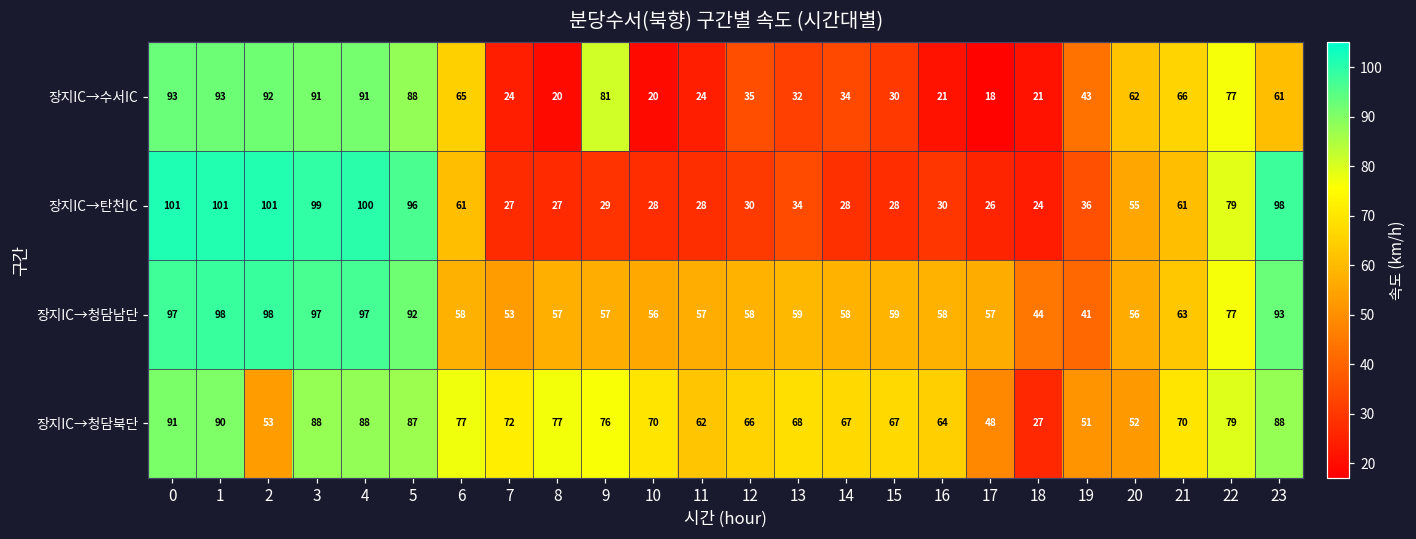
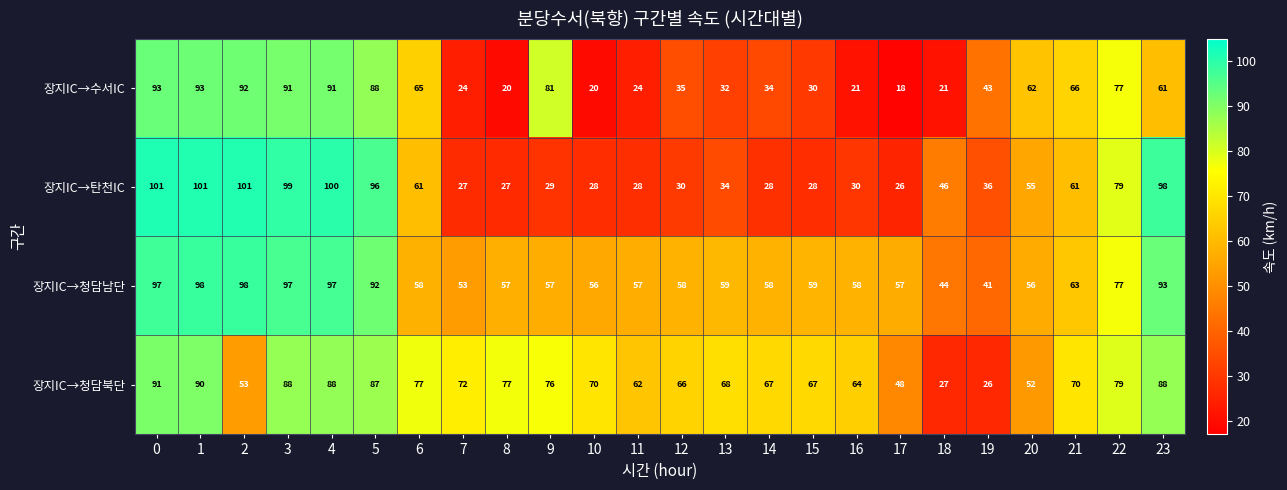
장지IC→탄천IC, 18: 24 -> 46
장지IC→청담북단, 19: 51 -> 26
